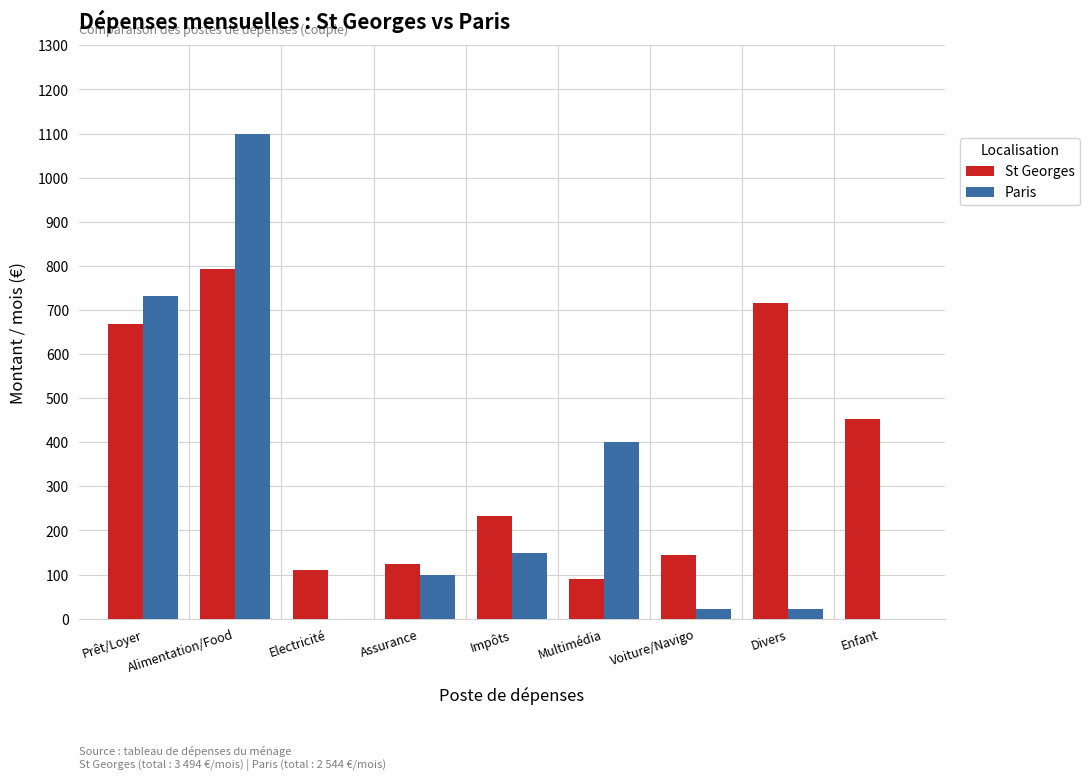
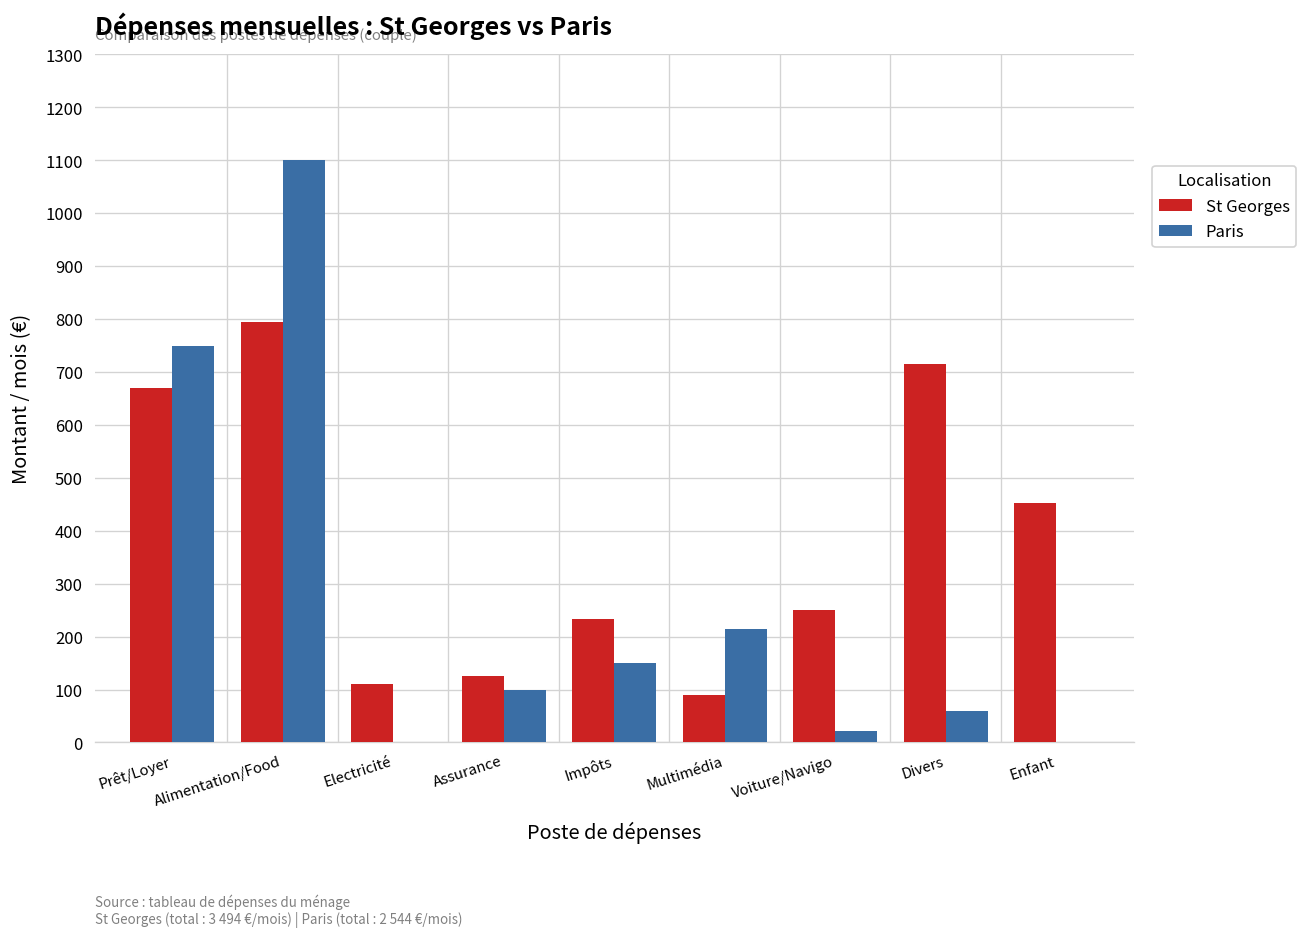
Paris, Prêt/Loyer: 730 -> 750
Paris, Multimédia: 400 -> 220
St Georges, Voiture/Navigo: 140 -> 250
Paris, Divers: 20 -> 60
